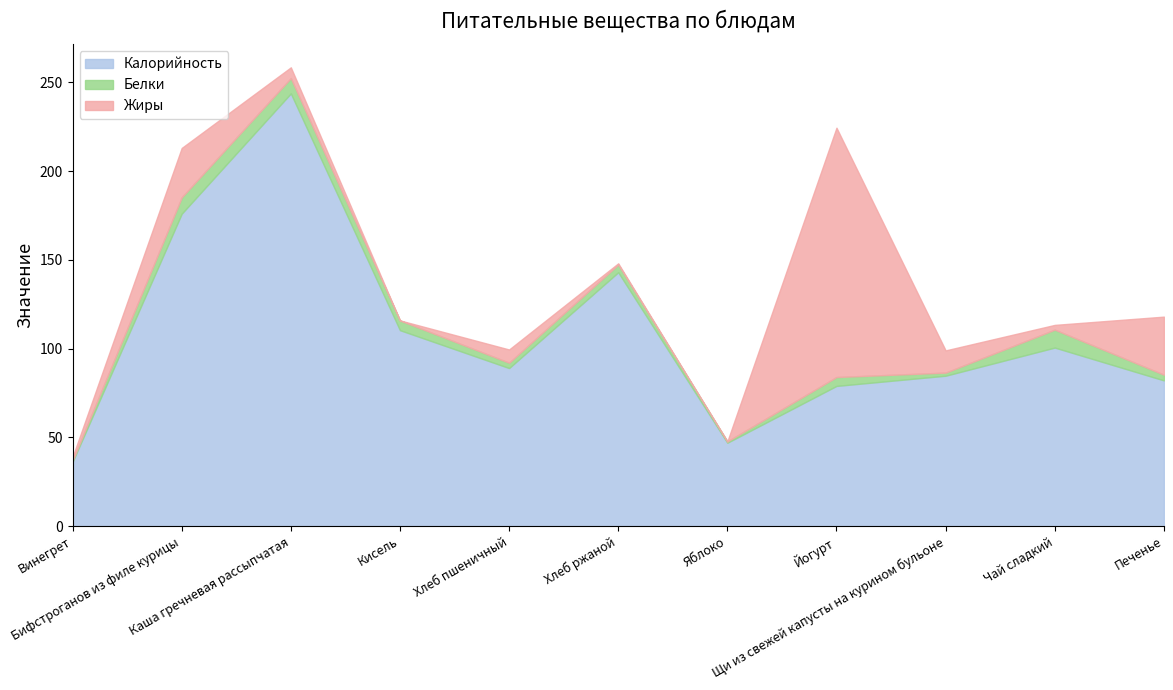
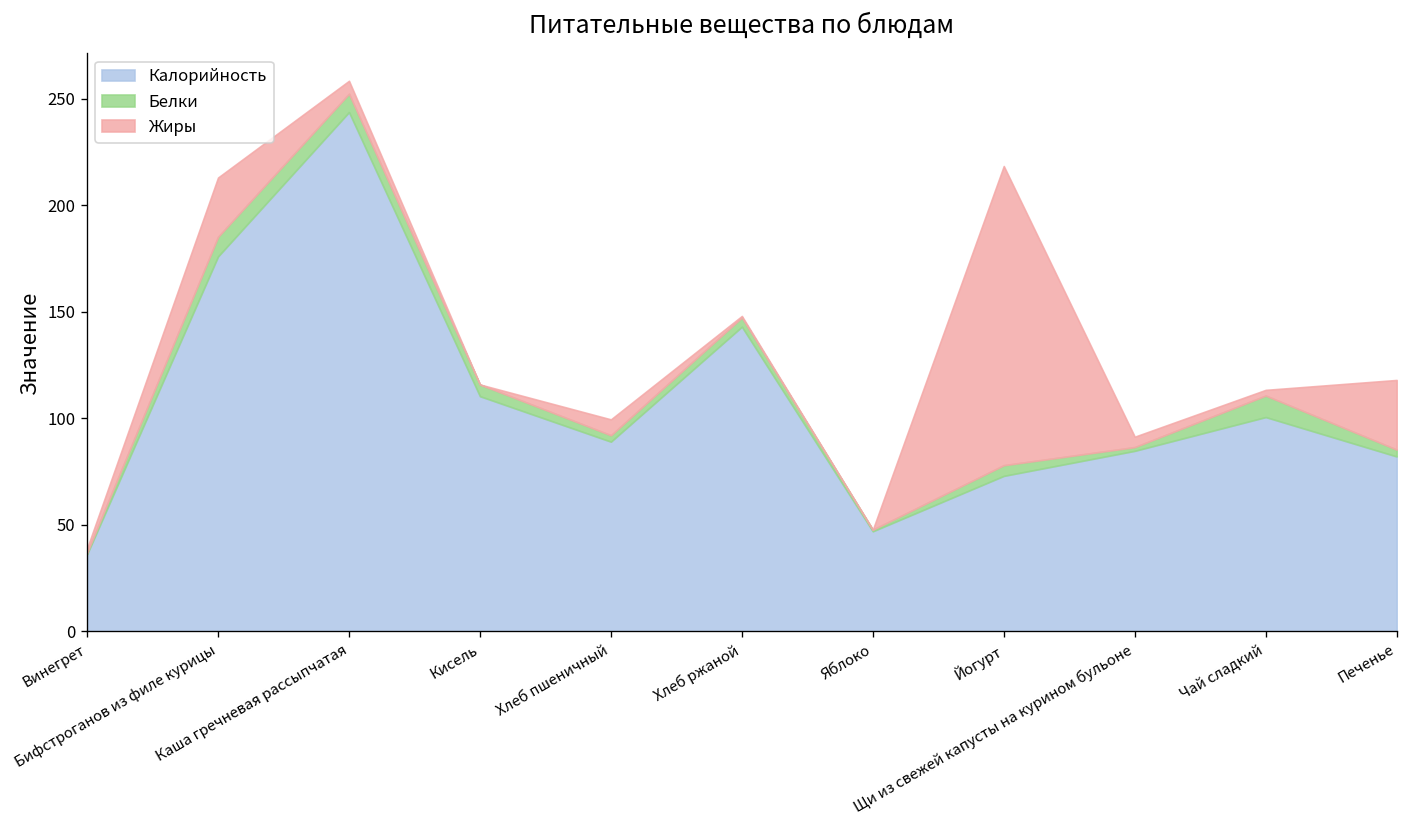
Калорийность, Йогурт: 79 -> 73
Жиры, Щи из свежей капусты на курином бульоне: 13 -> 5
